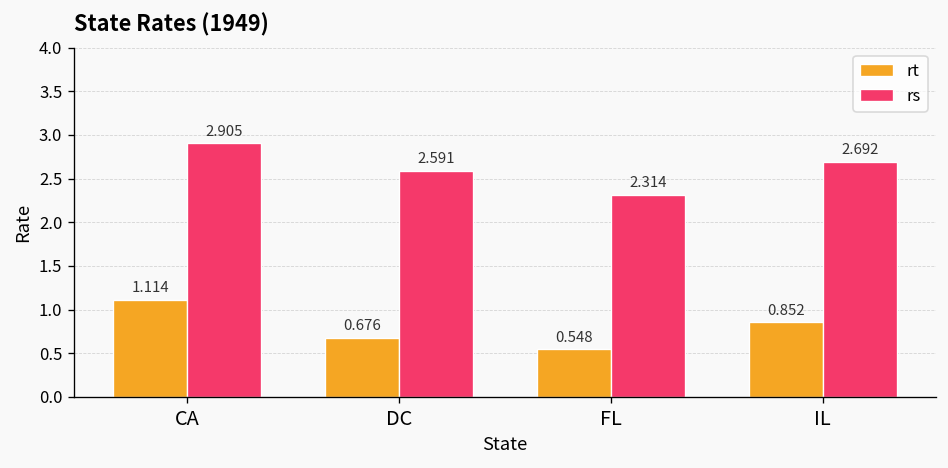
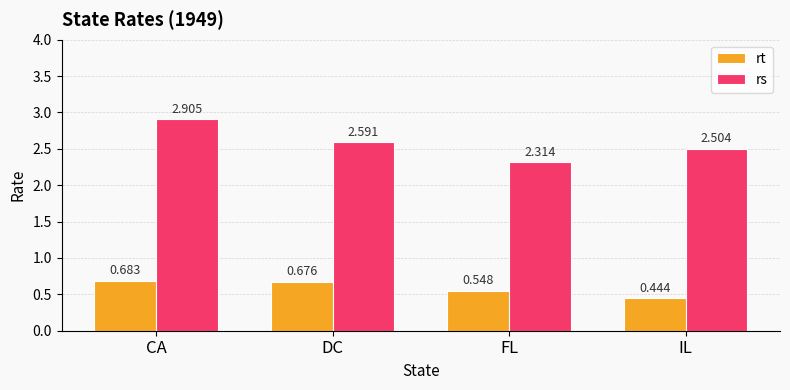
rt, CA: 1.114 -> 0.683
rt, IL: 0.852 -> 0.444
rs, IL: 2.692 -> 2.504
